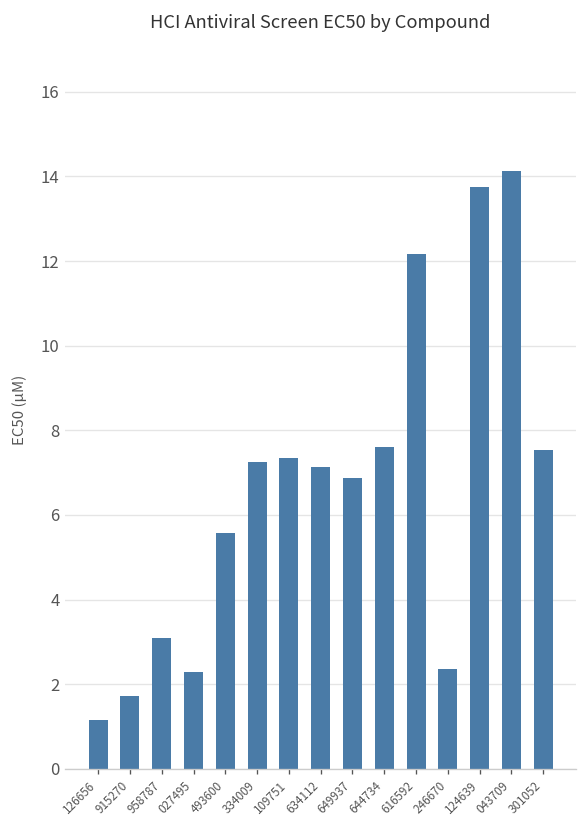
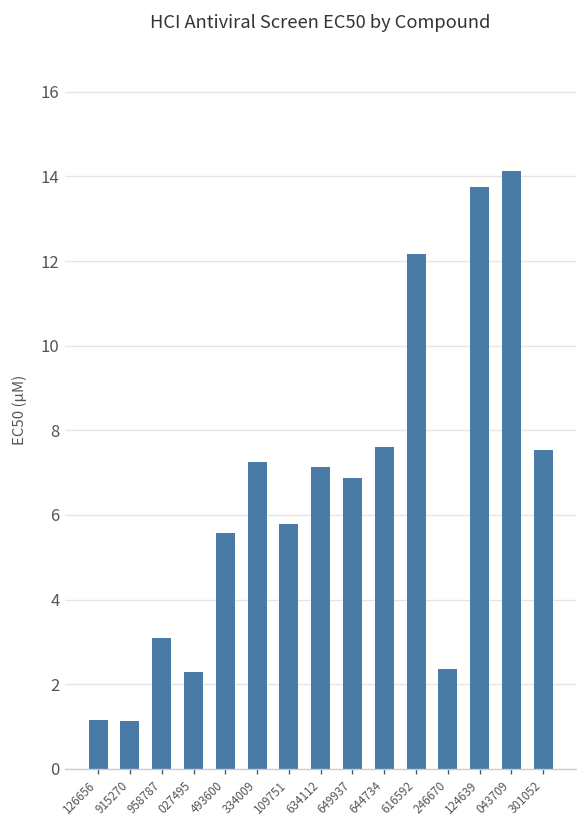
915270: 1.7 -> 1.1
109751: 7.3 -> 5.8
